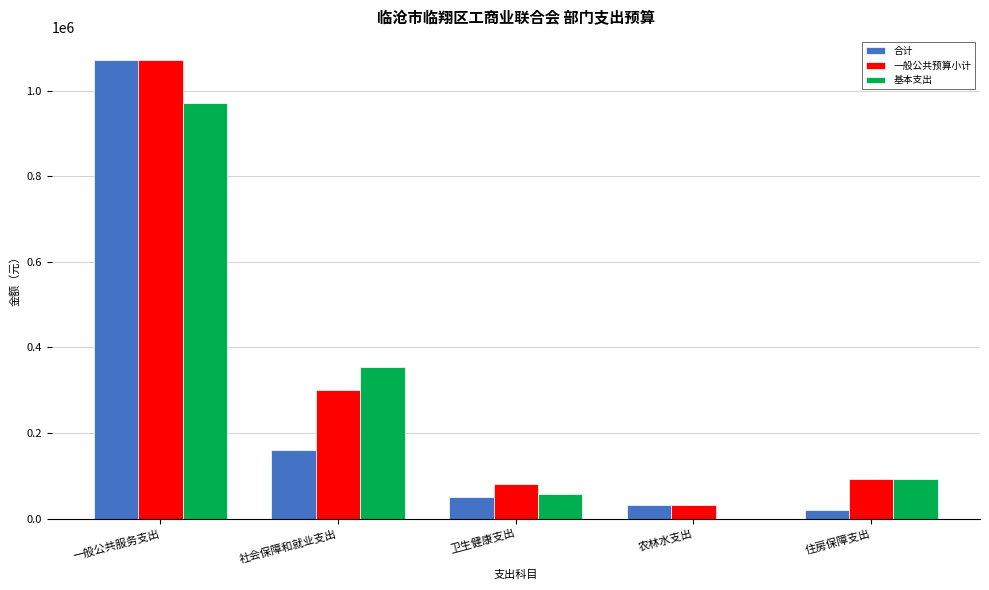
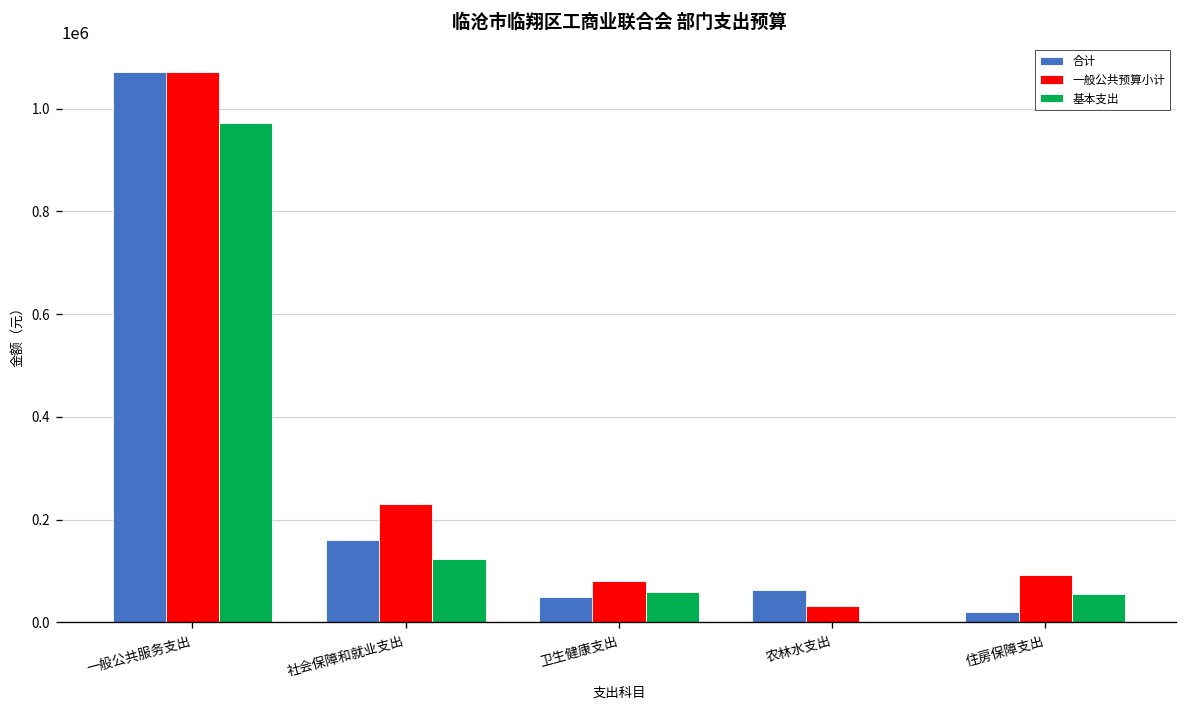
一般公共预算小计, 社会保障和就业支出: 300000 -> 230000
基本支出, 社会保障和就业支出: 350000 -> 120000
合计, 农林水支出: 30000 -> 60000
基本支出, 住房保障支出: 90000 -> 60000
